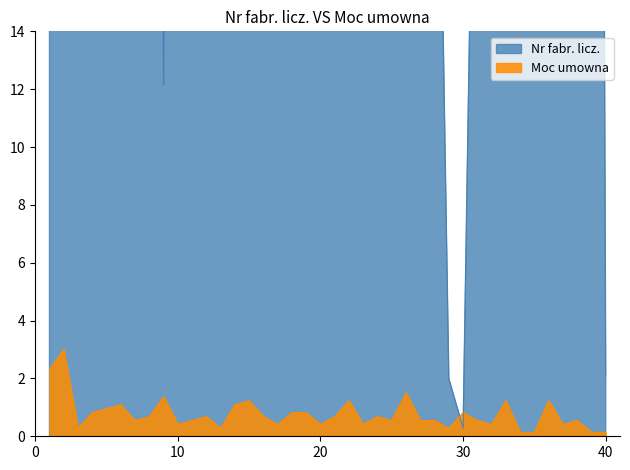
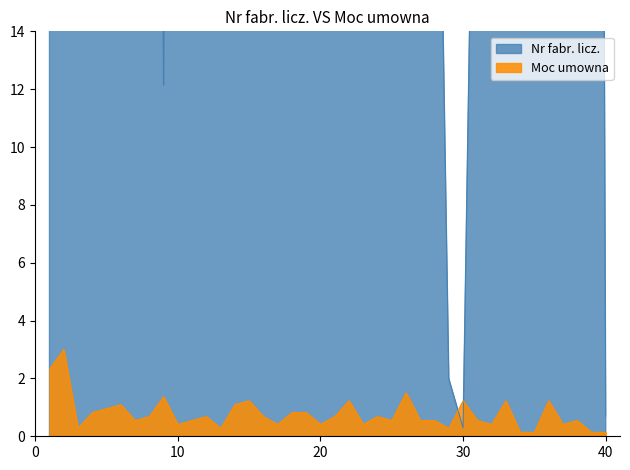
Moc umowna, 30: 0.8 -> 1.2
Nr fabr. licz., 40: 2.1 -> 0.7
